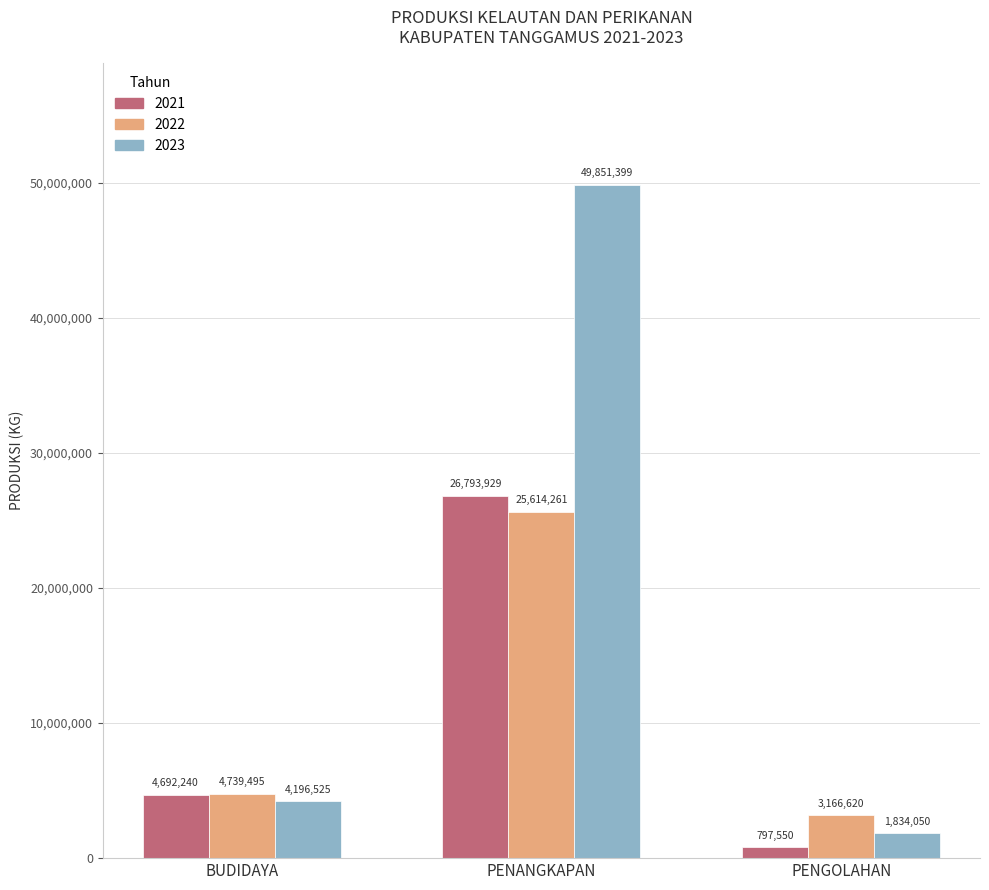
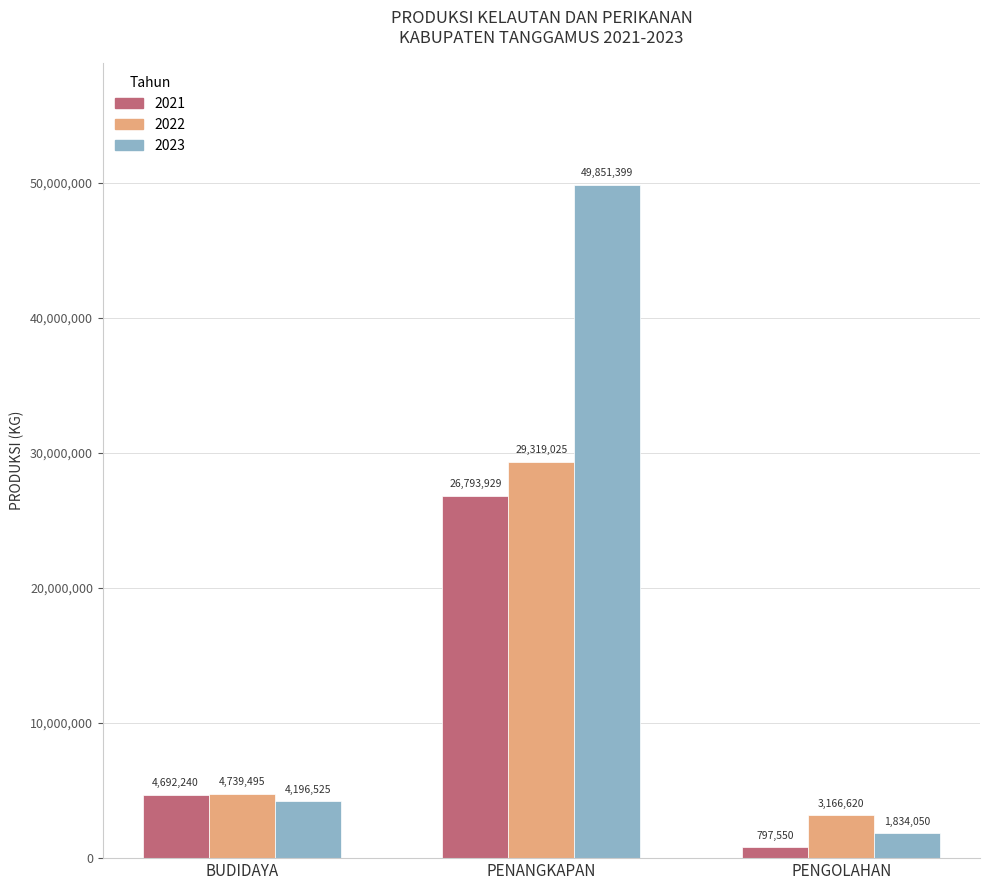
2022, PENANGKAPAN: 25,614,261 -> 29,319,025
